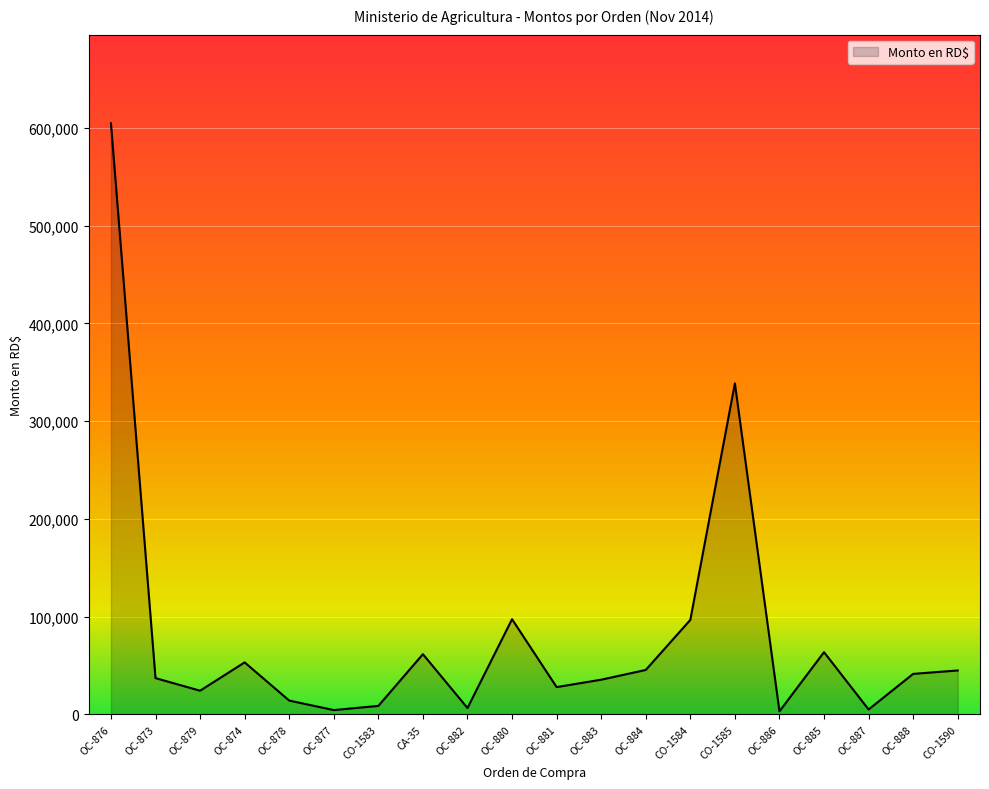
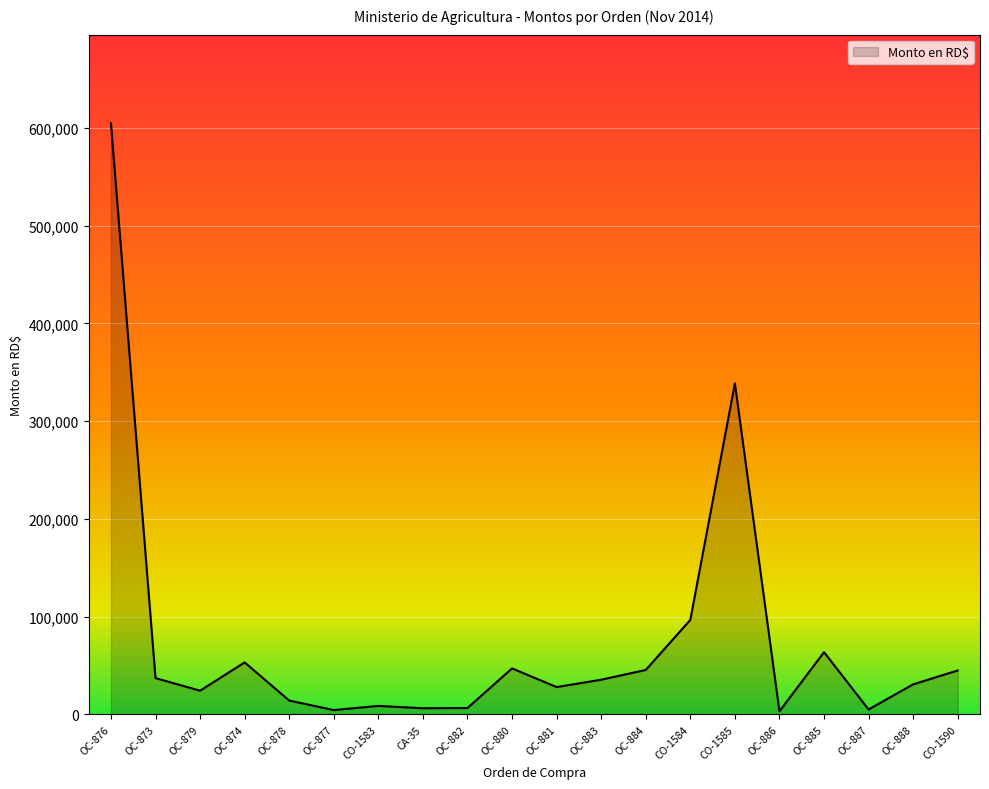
CA-35: 60,000 -> 10,000
OC-880: 100,000 -> 50,000
OC-888: 40,000 -> 30,000
